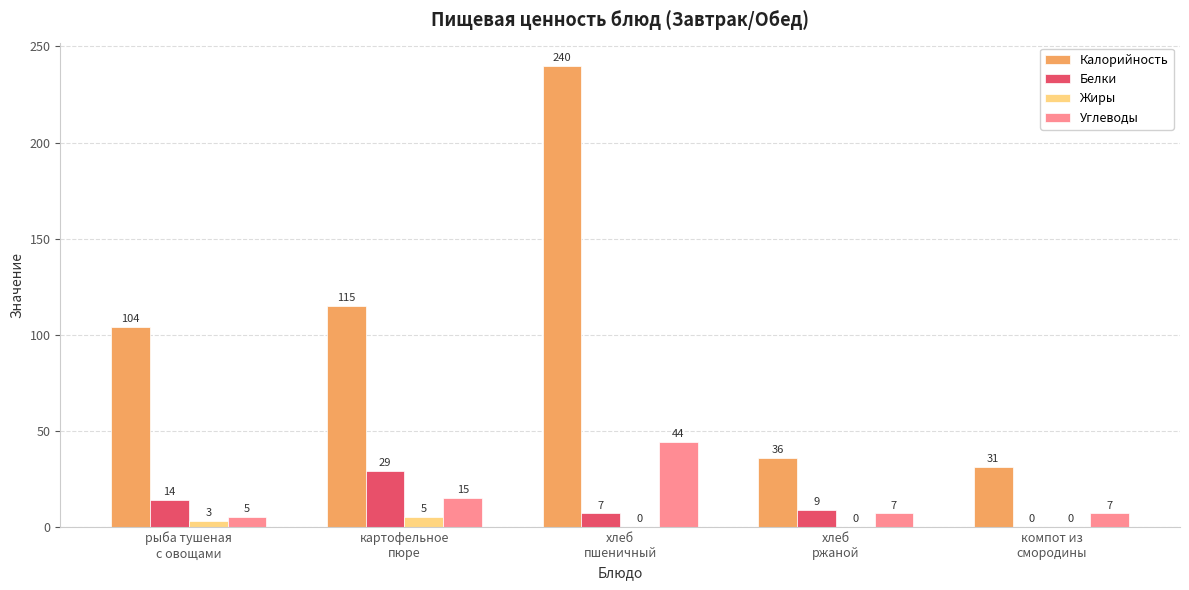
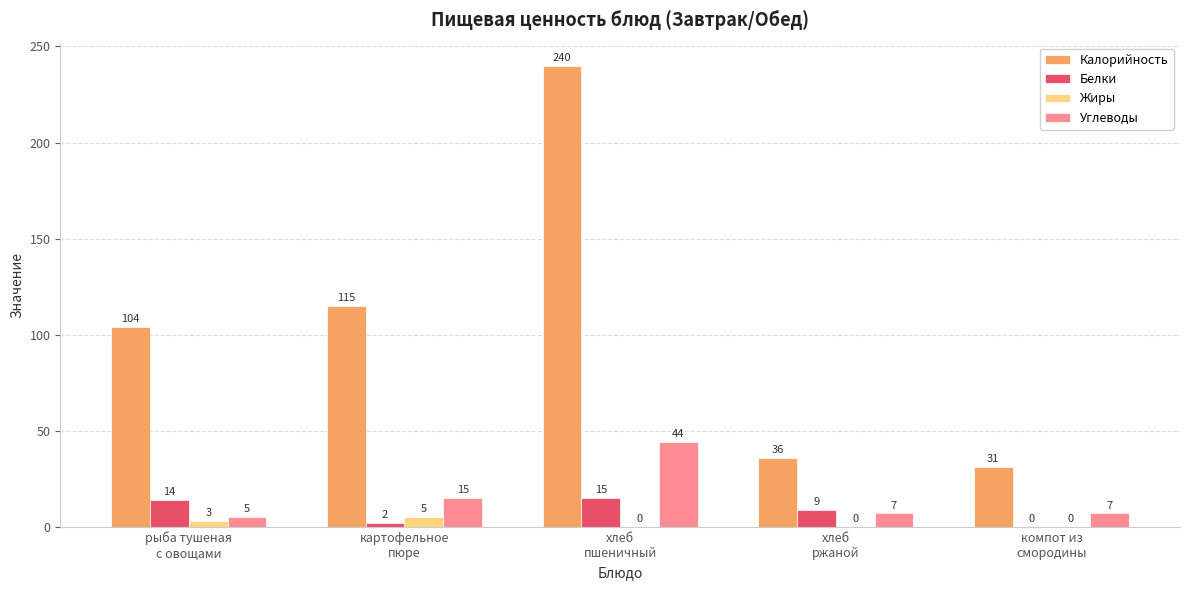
Белки, картофельное пюре: 29 -> 2
Белки, хлеб пшеничный: 7 -> 15
